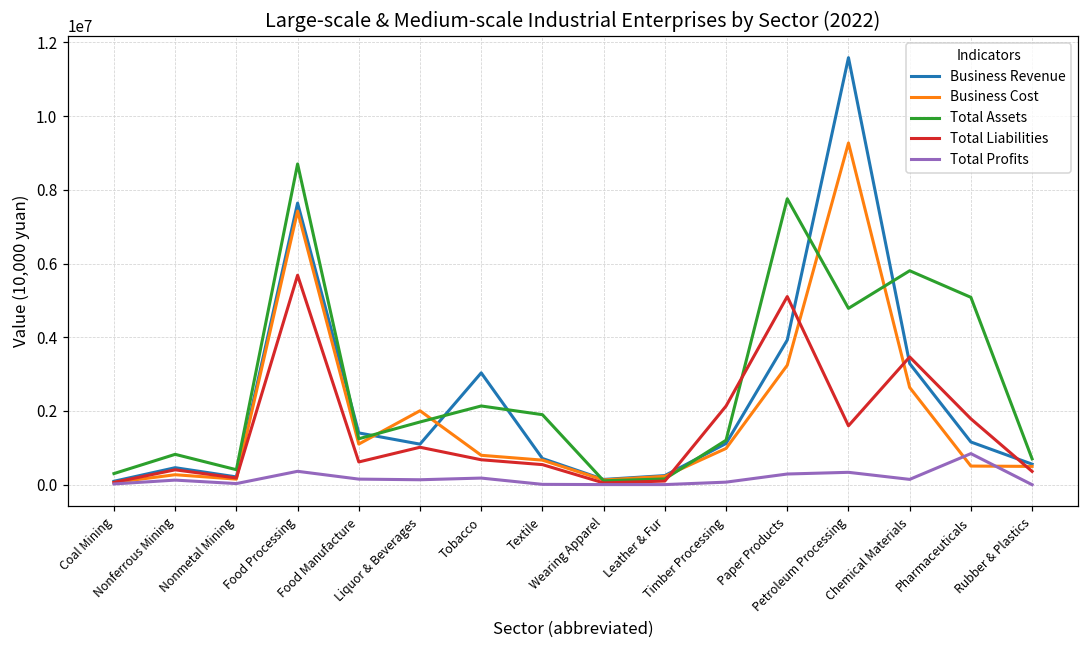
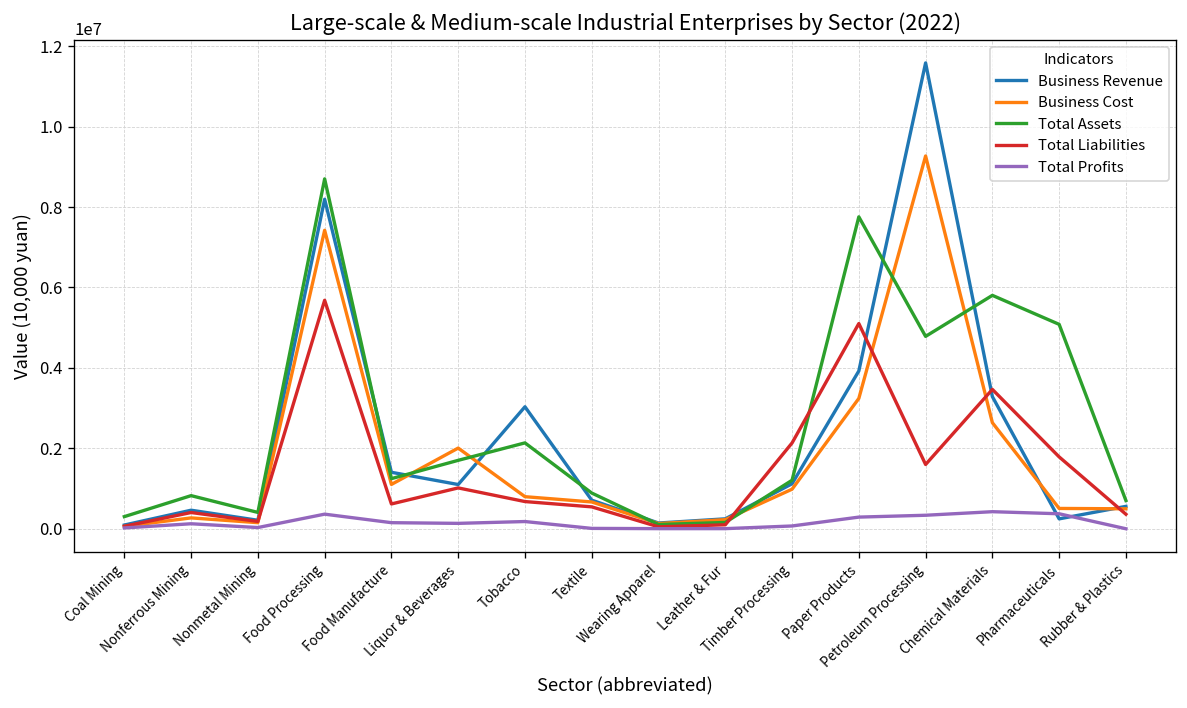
Business Revenue, Food Processing: 7600000 -> 8200000
Total Assets, Textile: 1900000 -> 900000
Total Profits, Chemical Materials: 100000 -> 400000
Business Revenue, Pharmaceuticals: 1200000 -> 200000
Total Profits, Pharmaceuticals: 800000 -> 400000
